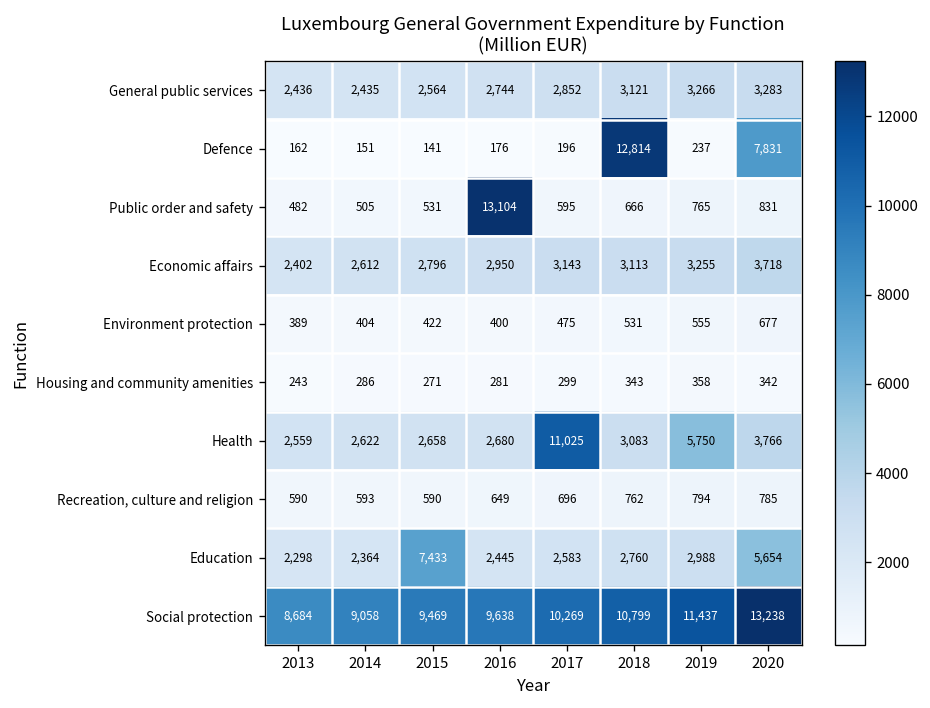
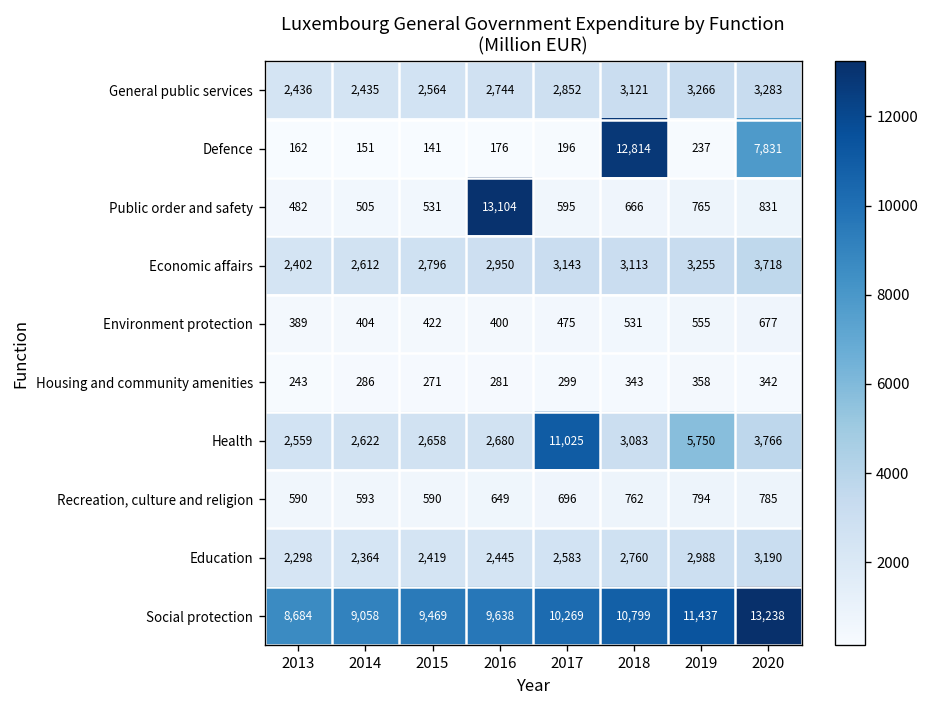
Education, 2015: 7,433 -> 2,419
Education, 2020: 5,654 -> 3,190
